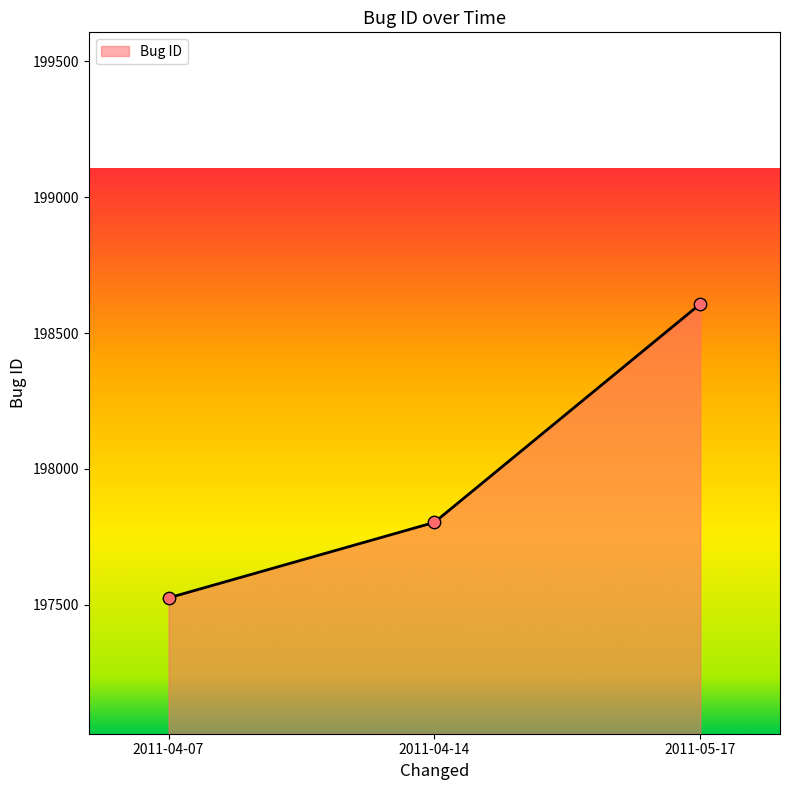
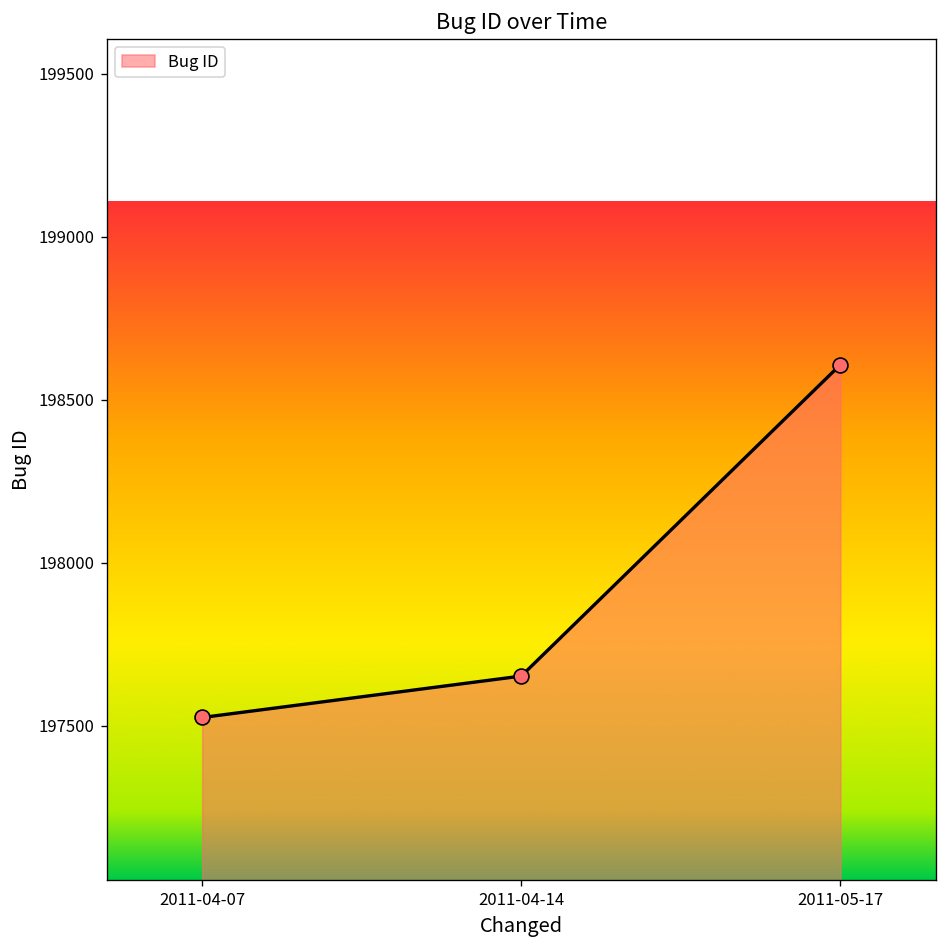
2011-04-14: 197800 -> 197650
